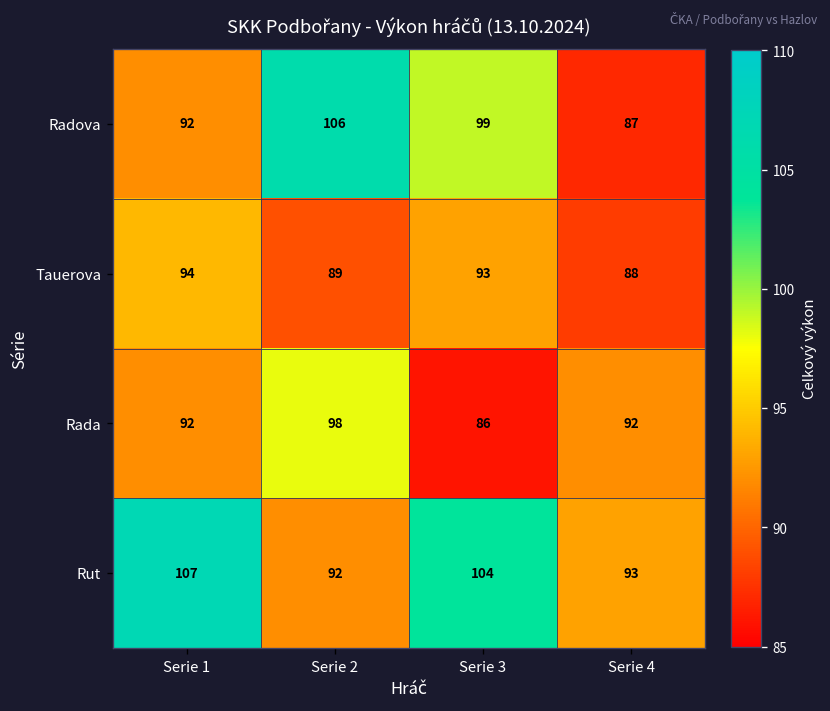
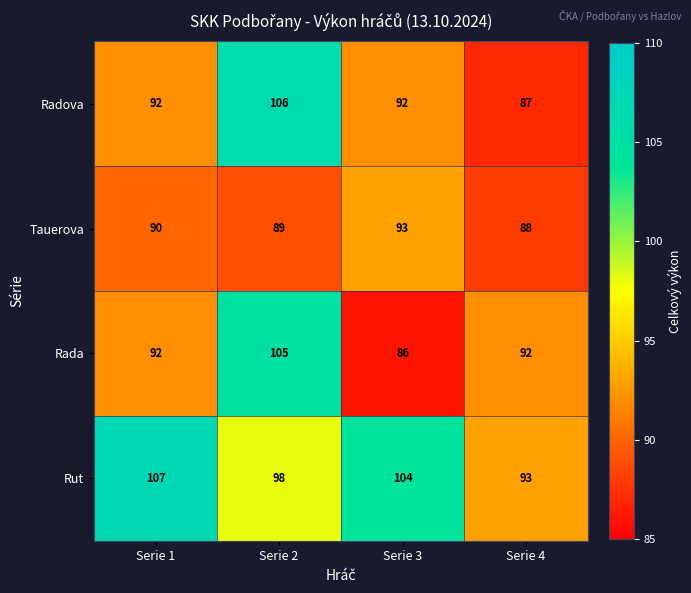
Radova, Serie 3: 99 -> 92
Tauerova, Serie 1: 94 -> 90
Rada, Serie 2: 98 -> 105
Rut, Serie 2: 92 -> 98
